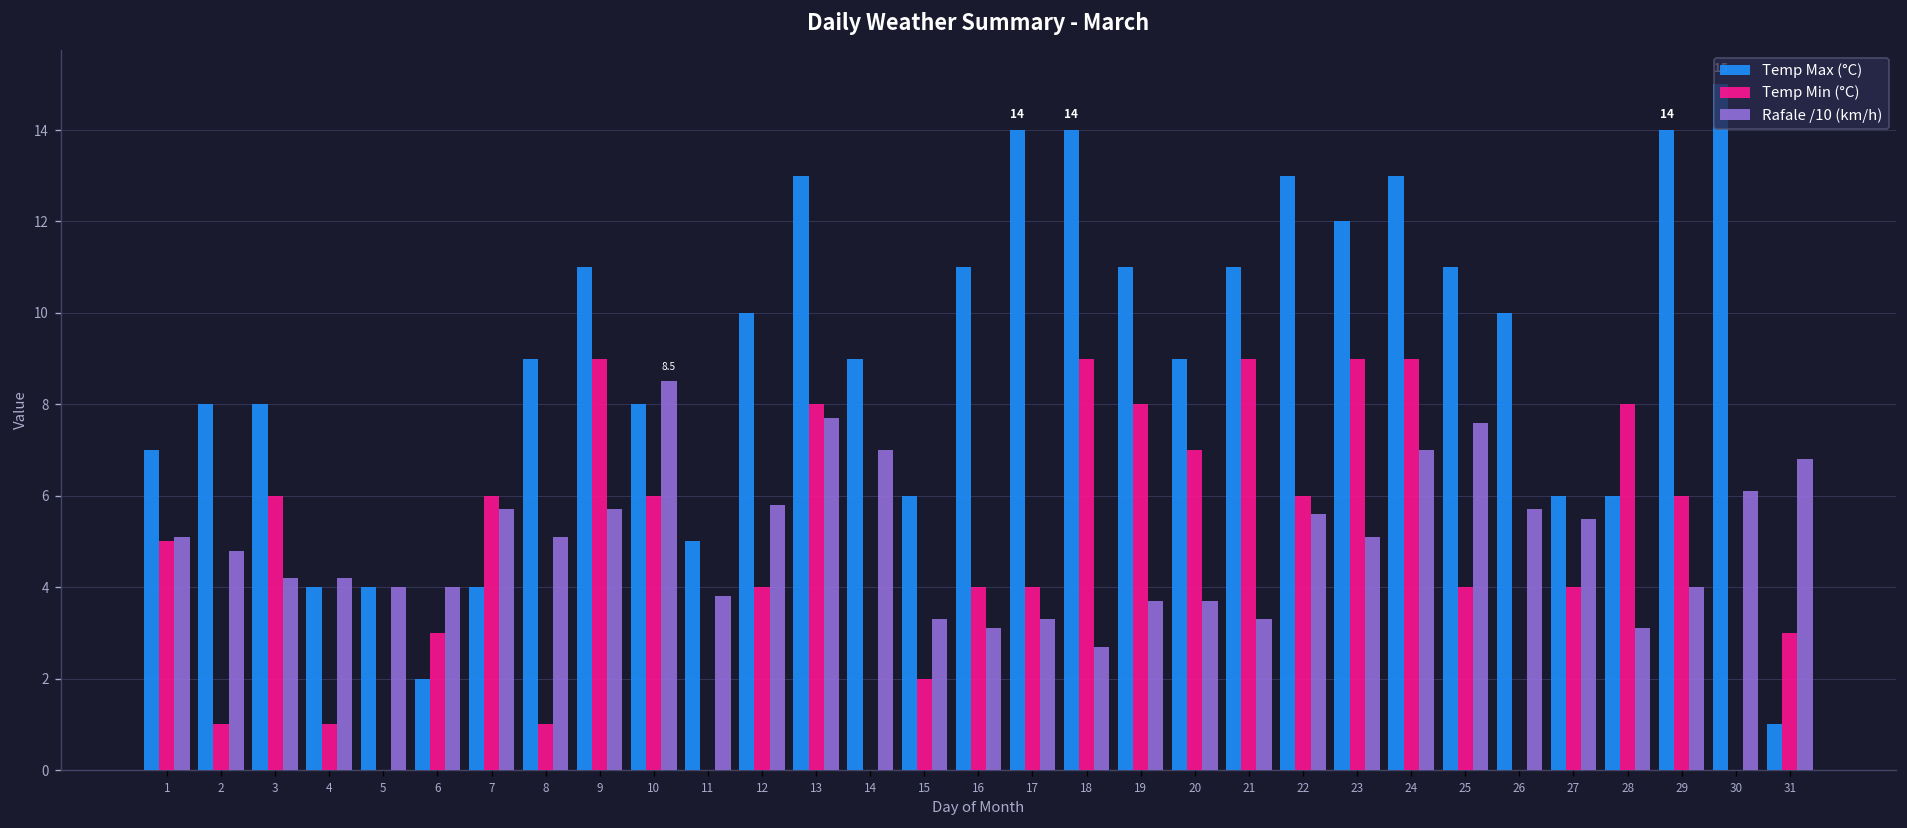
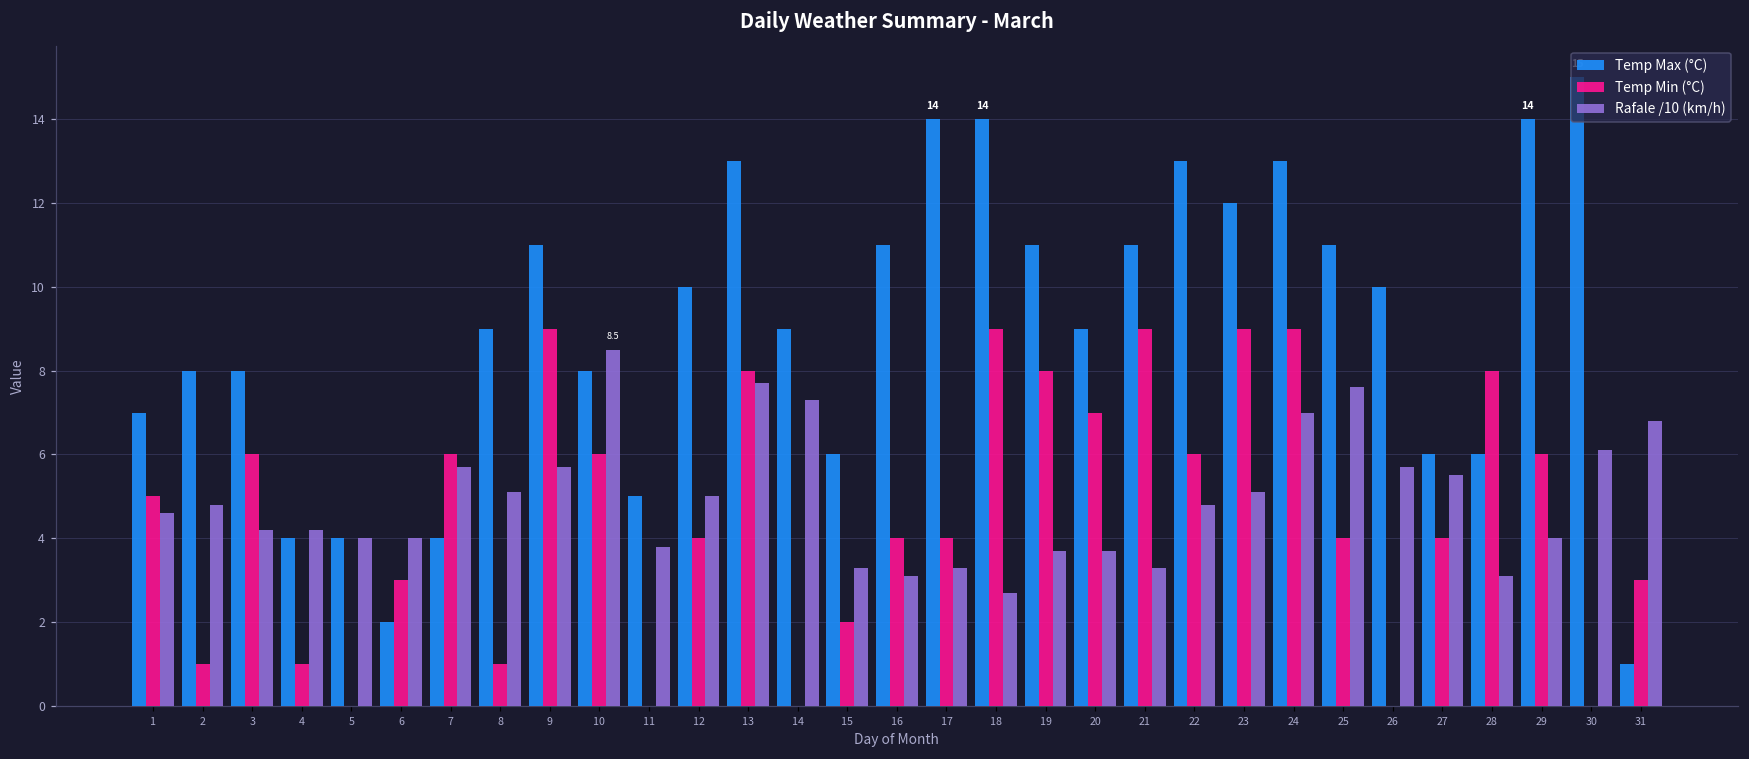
Rafale /10 (km/h), 1: 5.1 -> 4.6
Rafale /10 (km/h), 12: 5.8 -> 5.0
Rafale /10 (km/h), 14: 7.0 -> 7.3
Rafale /10 (km/h), 22: 5.6 -> 4.8
